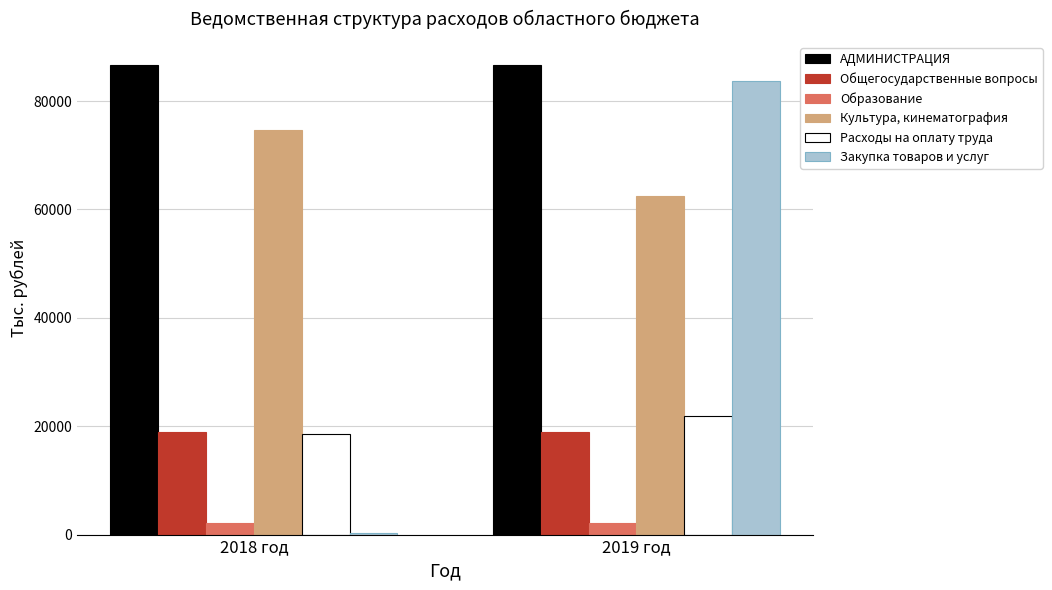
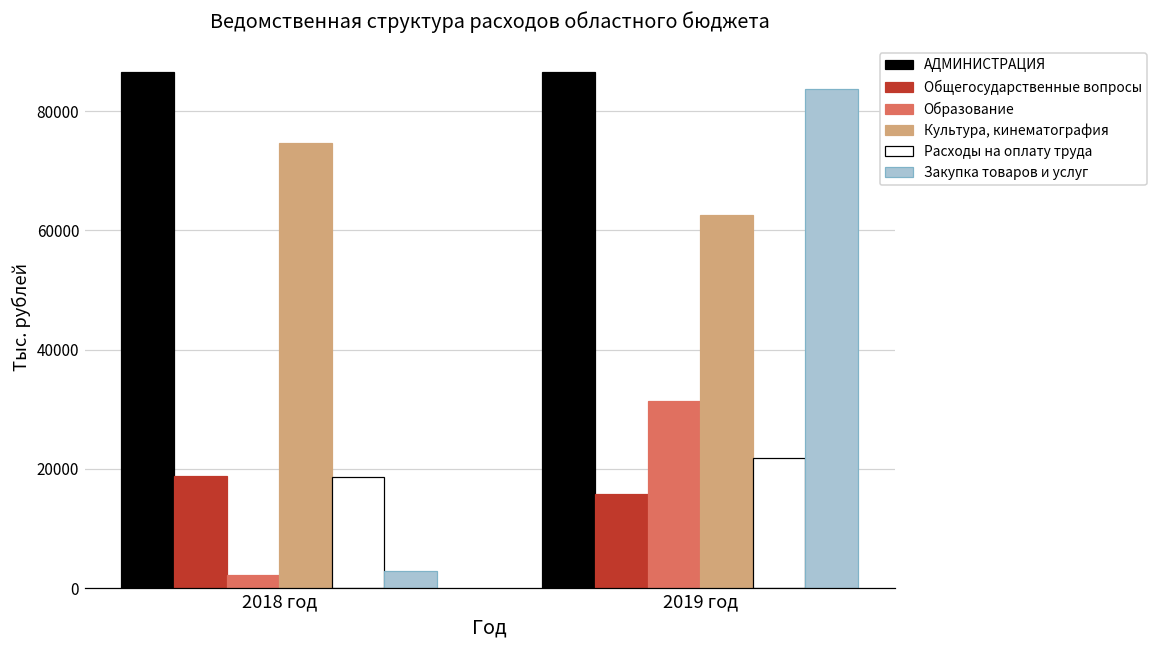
Закупка товаров и услуг, 2018 год: 0 -> 3000
Общегосударственные вопросы, 2019 год: 19000 -> 16000
Образование, 2019 год: 2000 -> 31000
